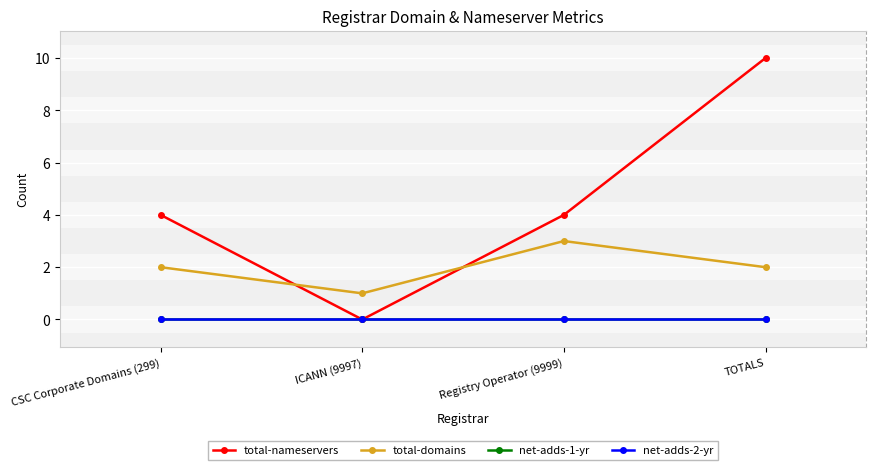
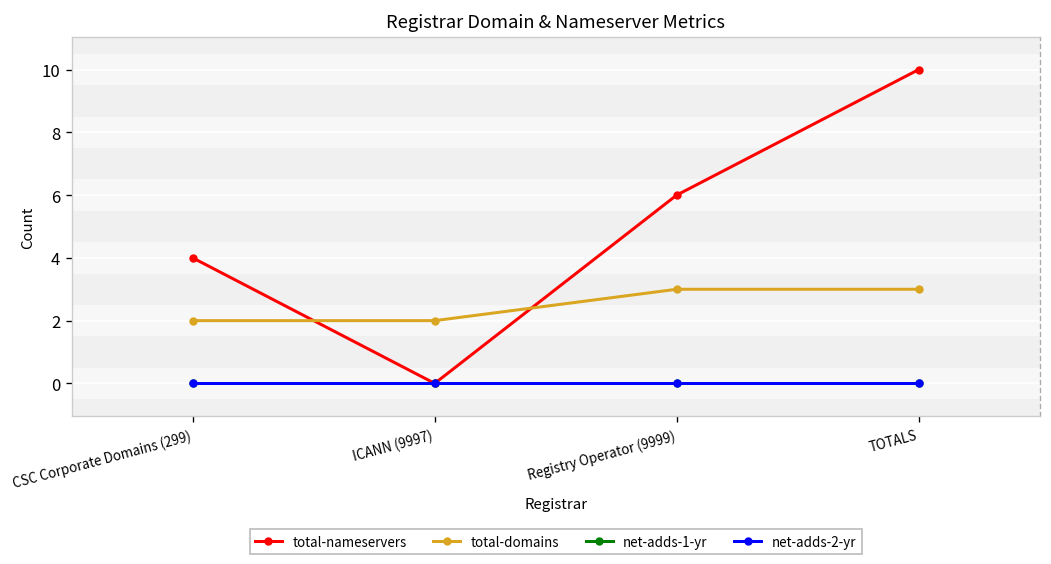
total-domains, ICANN (9997): 1 -> 2
total-nameservers, Registry Operator (9999): 4 -> 6
total-domains, TOTALS: 2 -> 3
